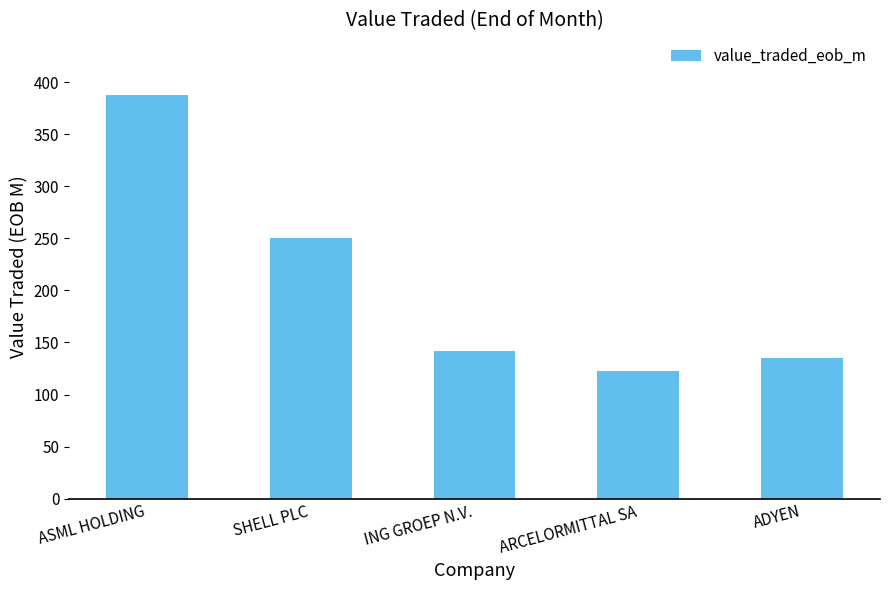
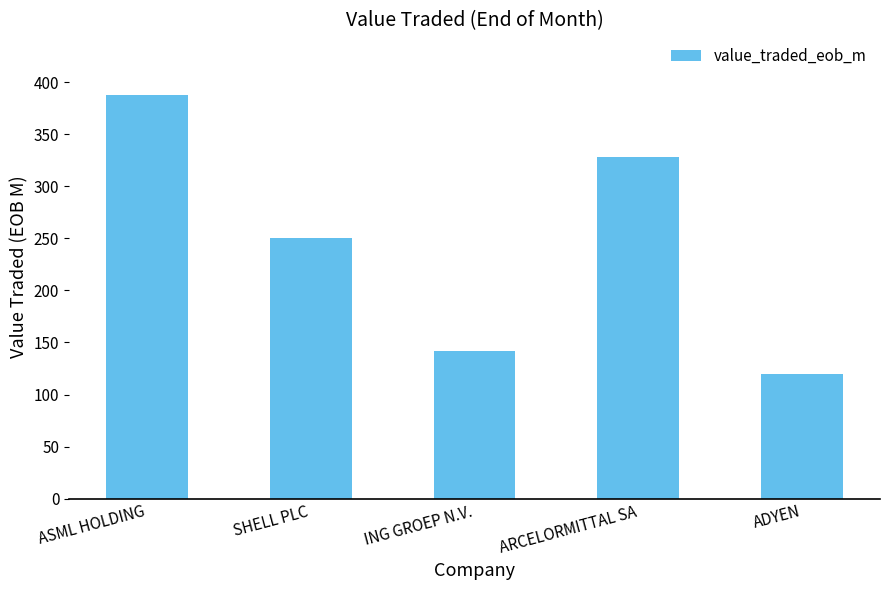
ARCELORMITTAL SA: 122 -> 328
ADYEN: 135 -> 120
